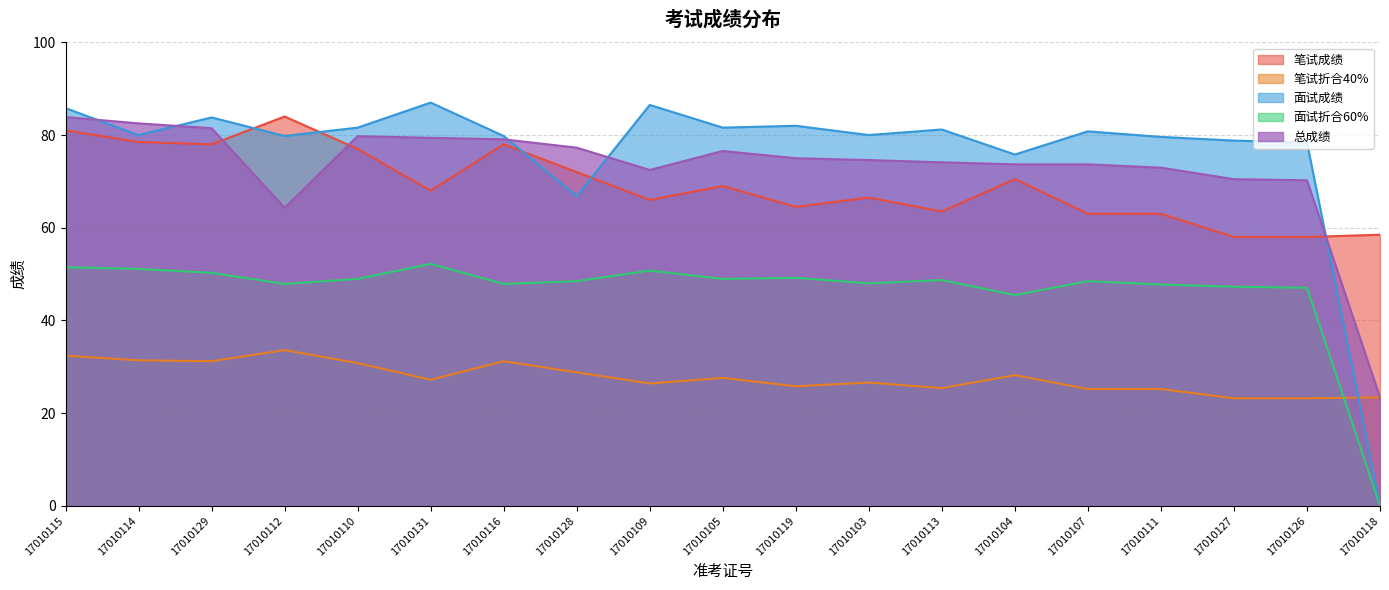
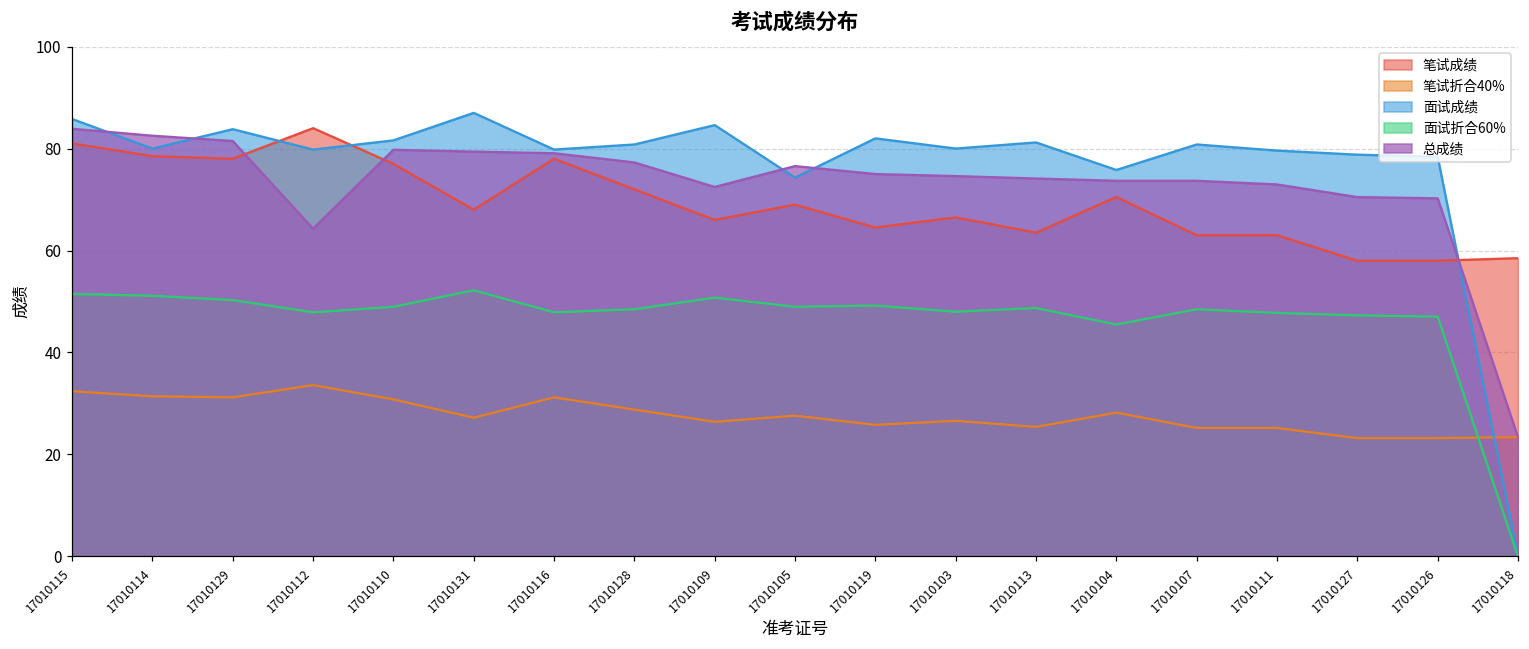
面试成绩, 17010128: 67 -> 81
面试成绩, 17010109: 87 -> 85
面试成绩, 17010105: 82 -> 74
